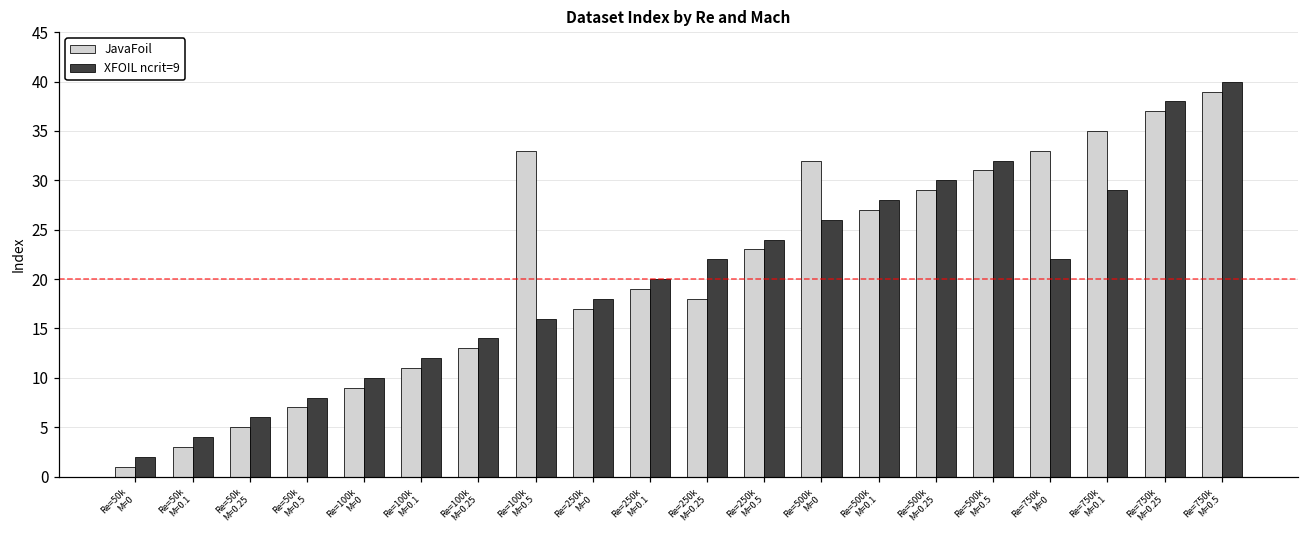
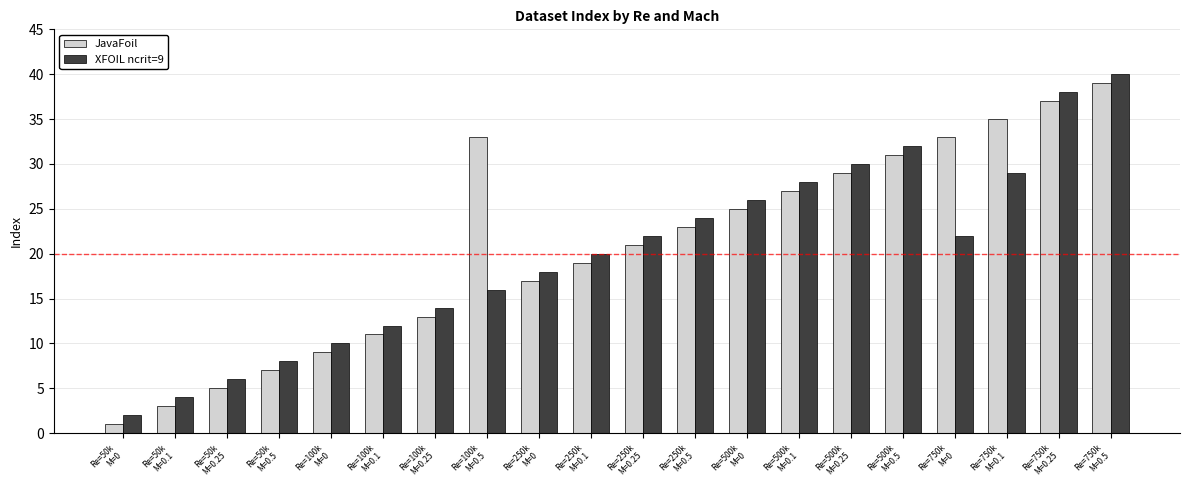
JavaFoil, Re=250k M=0.25: 18 -> 21
JavaFoil, Re=500k M=0: 32 -> 25
